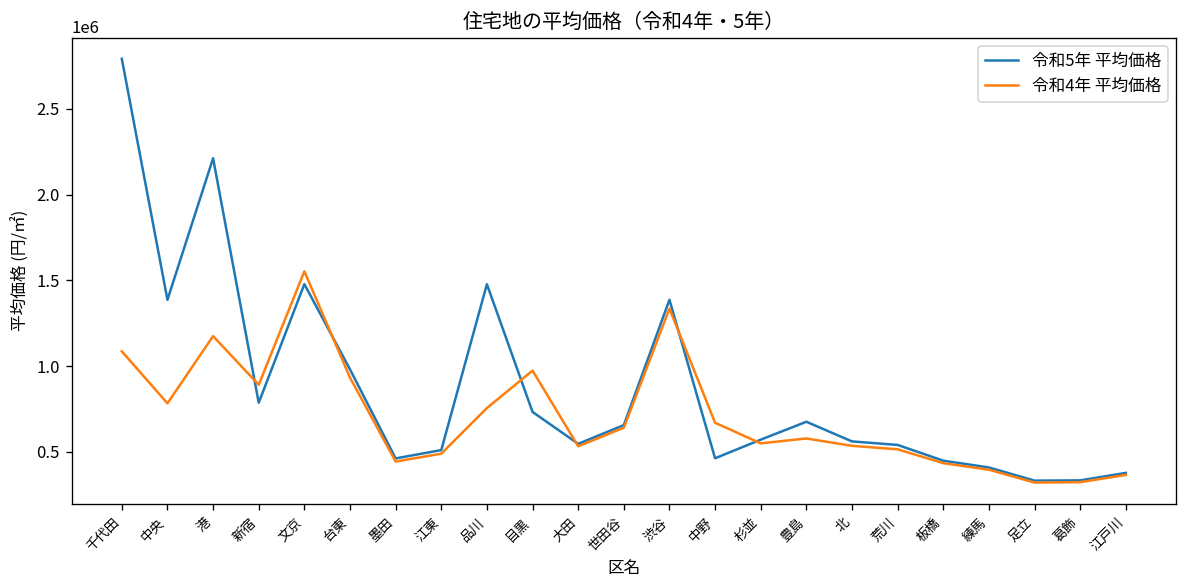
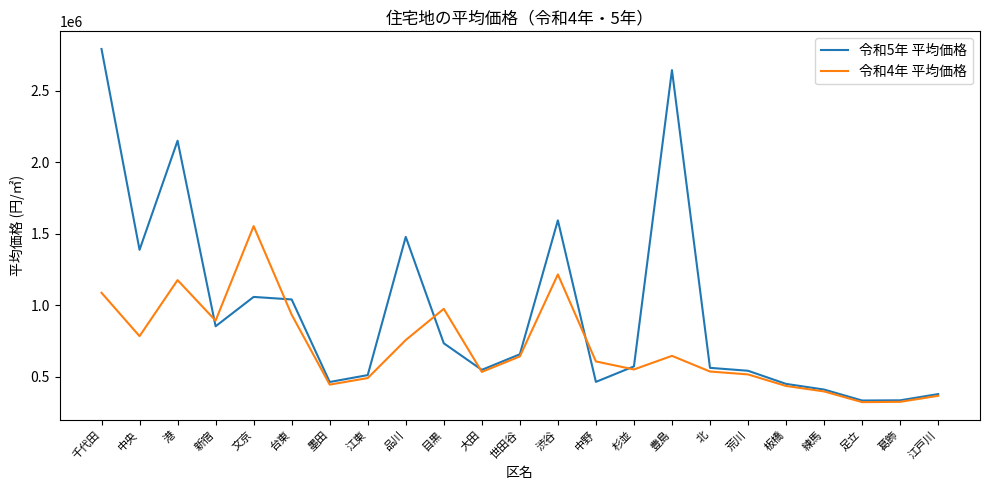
令和5年 平均価格, 港: 2210000 -> 2150000
令和5年 平均価格, 新宿: 790000 -> 850000
令和5年 平均価格, 文京: 1480000 -> 1060000
令和5年 平均価格, 台東: 980000 -> 1040000
令和5年 平均価格, 渋谷: 1390000 -> 1590000
令和4年 平均価格, 渋谷: 1330000 -> 1210000
令和4年 平均価格, 中野: 670000 -> 610000
令和5年 平均価格, 豊島: 680000 -> 2640000
令和4年 平均価格, 豊島: 580000 -> 640000
